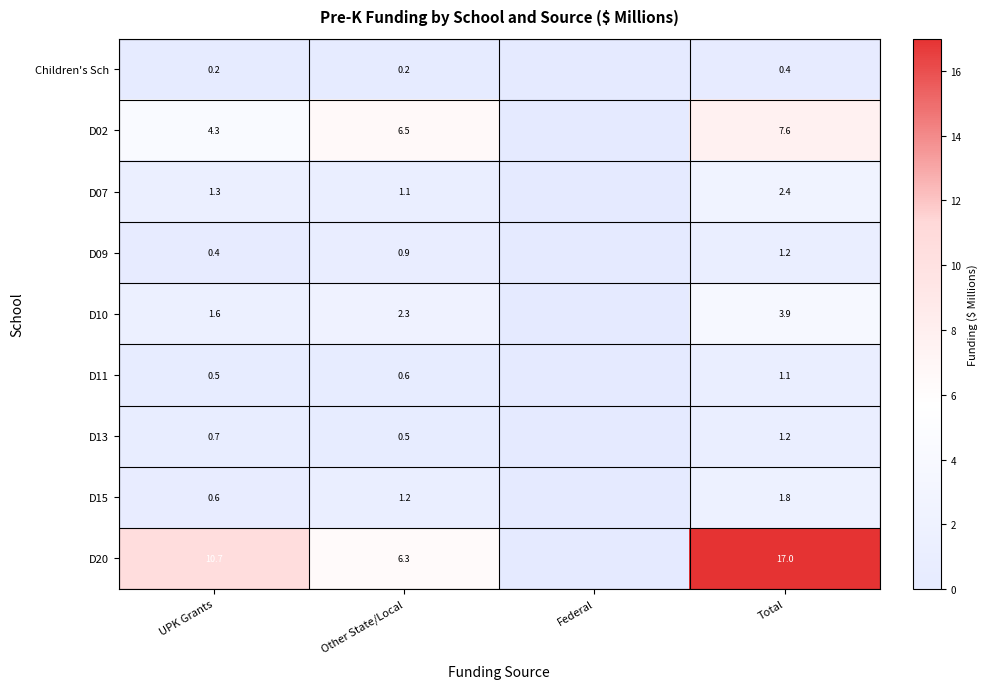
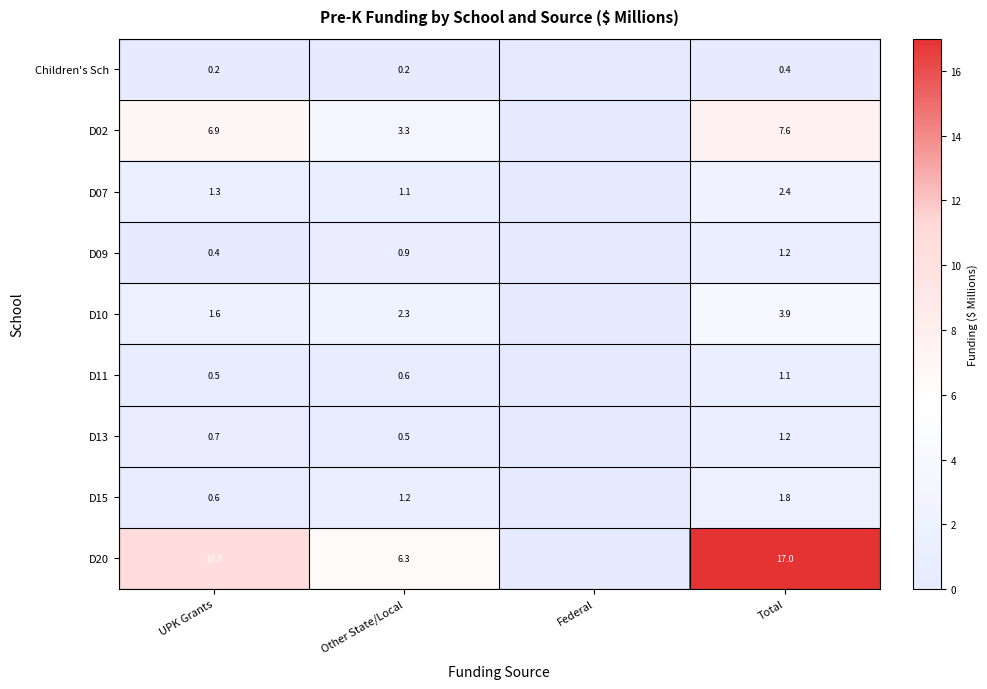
D02, UPK Grants: 4.3 -> 6.9
D02, Other State/Local: 6.5 -> 3.3
